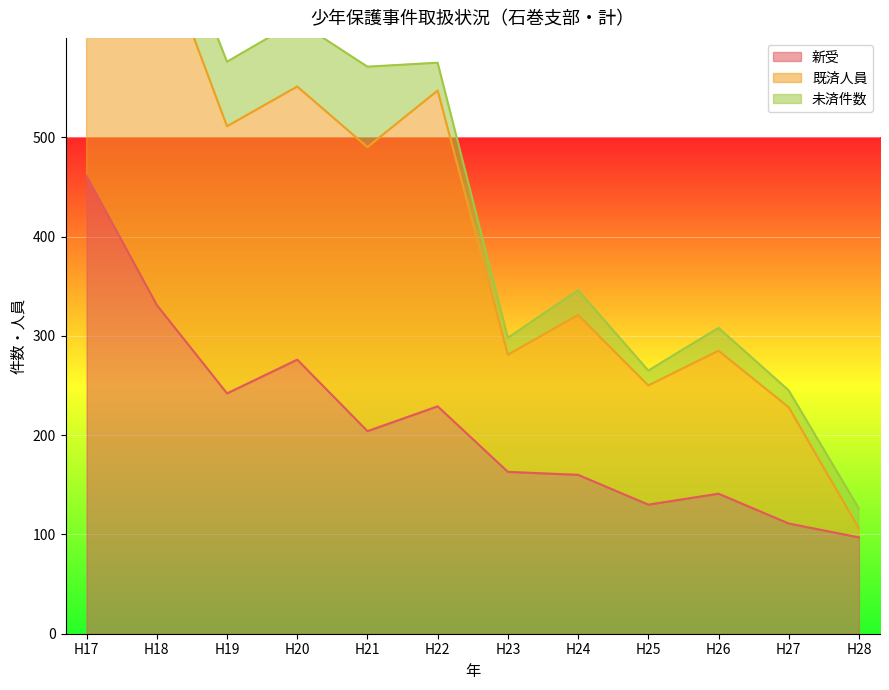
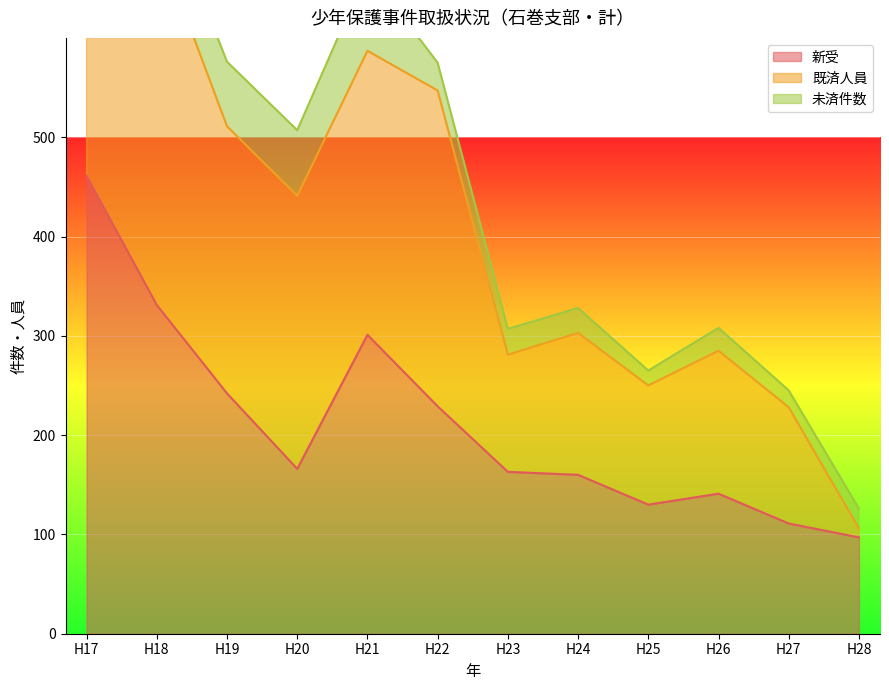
新受, H20: 280 -> 170
新受, H21: 200 -> 300
未済件数, H23: 20 -> 30
既済人員, H24: 160 -> 140
